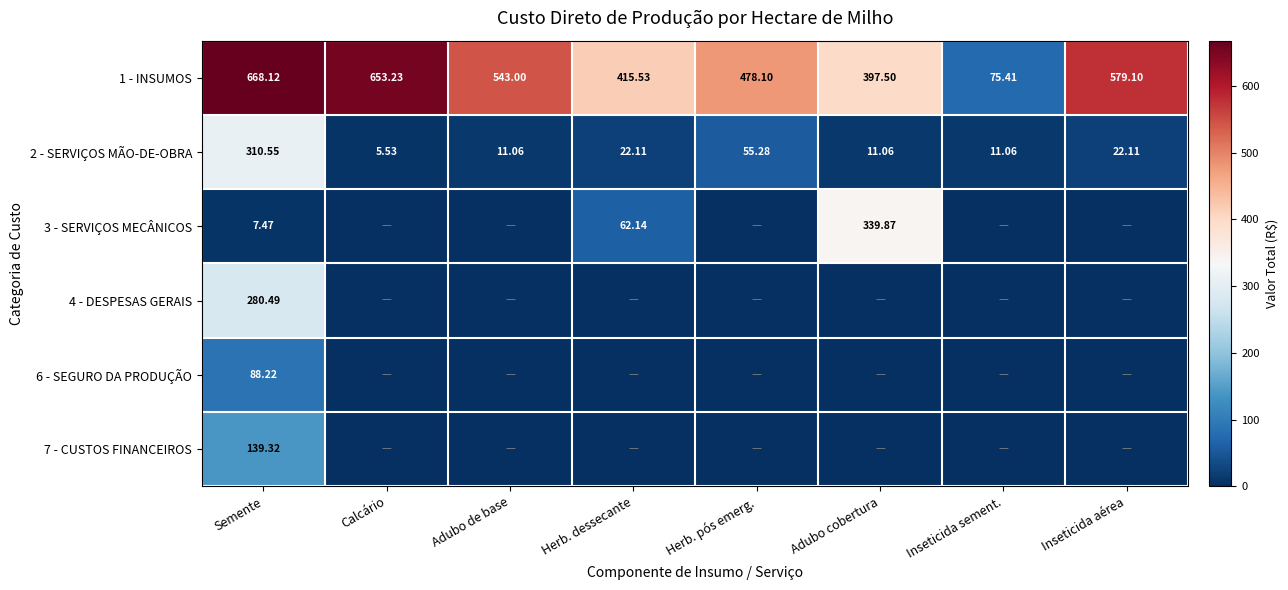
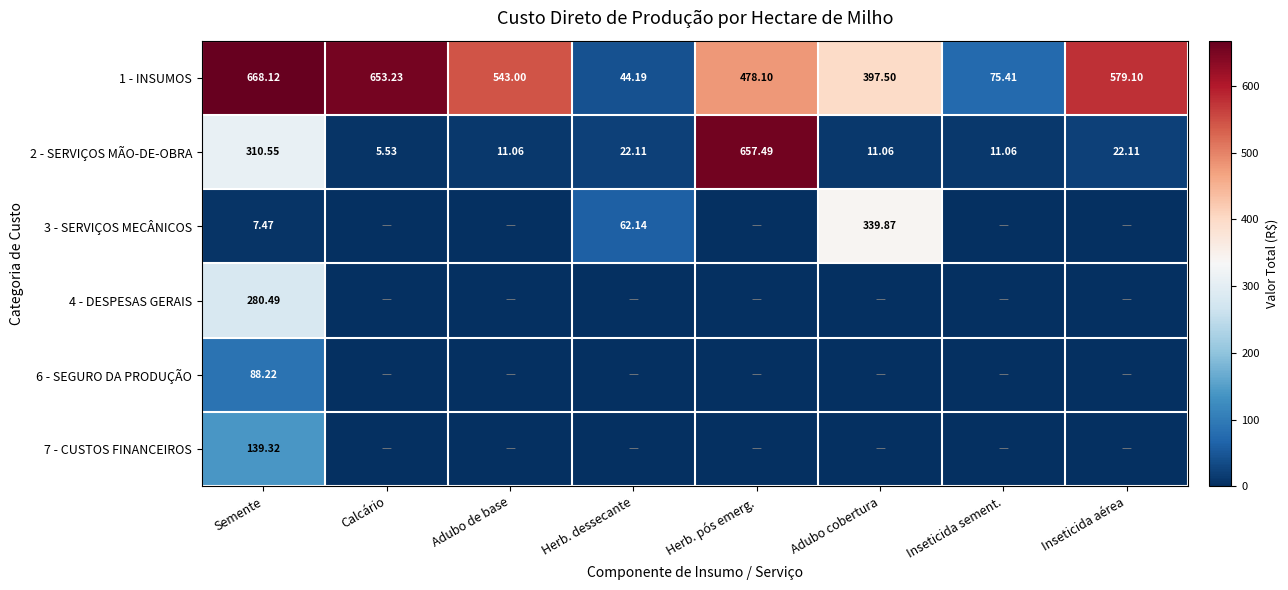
1 - INSUMOS, Herb. dessecante: 415.53 -> 44.19
2 - SERVIÇOS MÃO-DE-OBRA, Herb. pós emerg.: 55.28 -> 657.49
